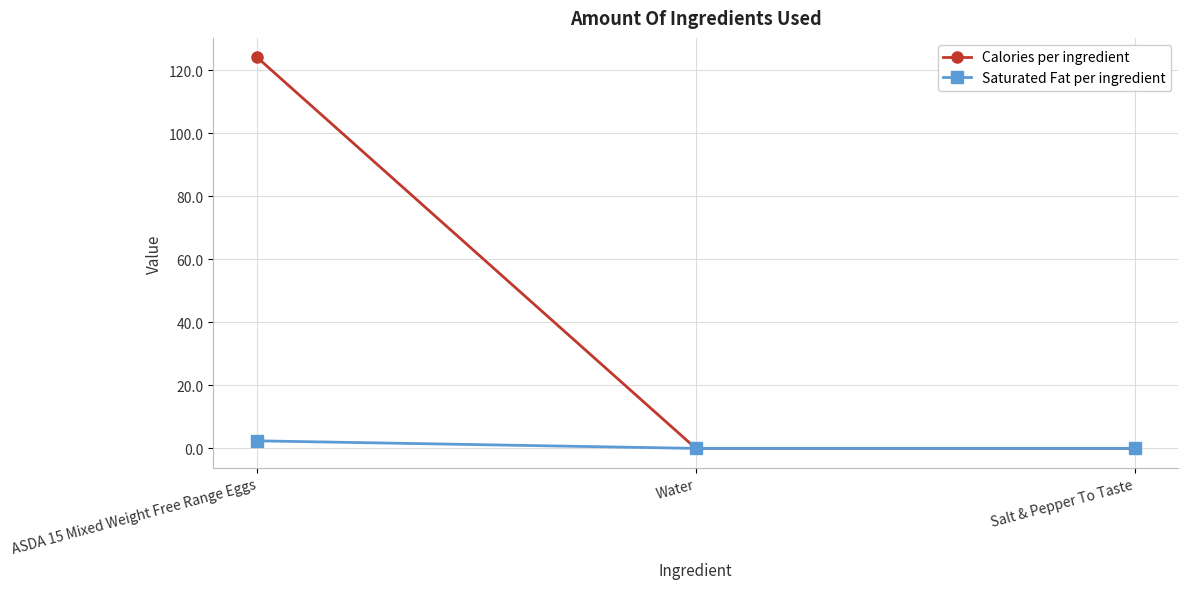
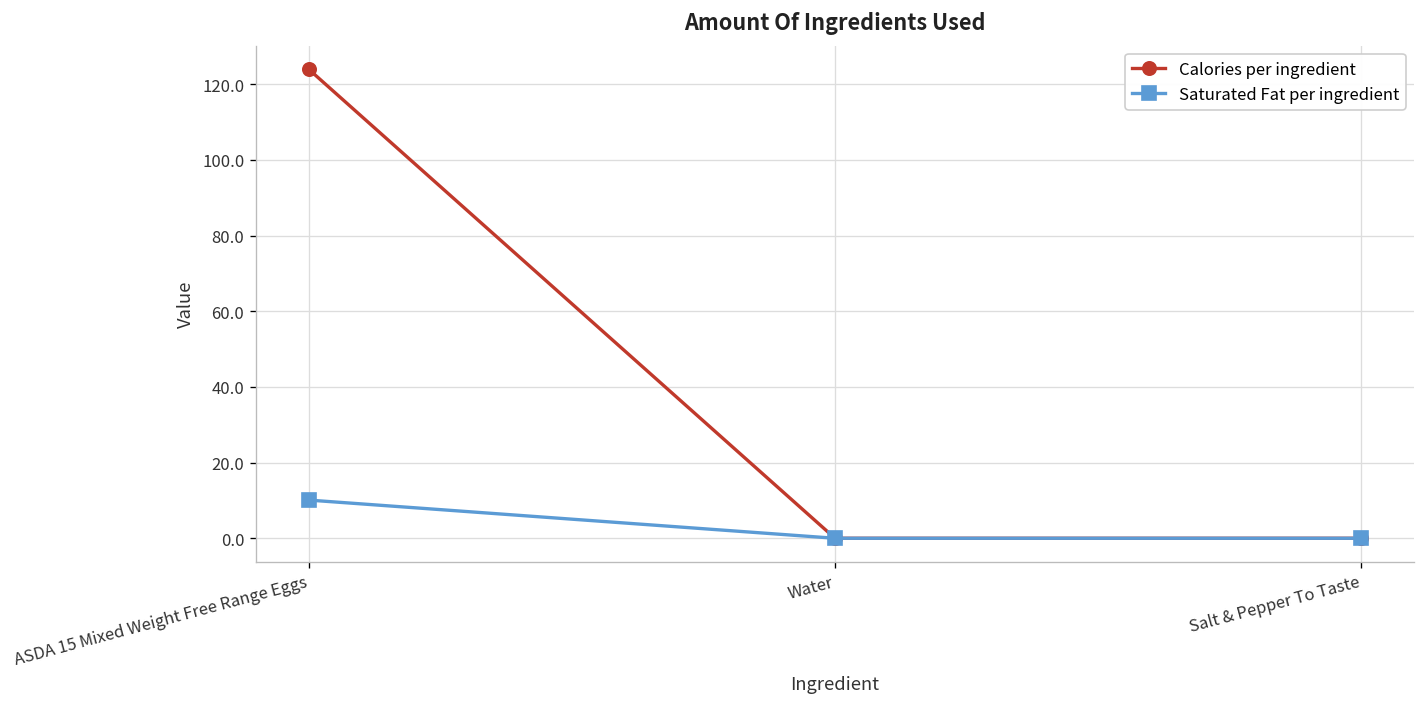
Saturated Fat per ingredient, ASDA 15 Mixed Weight Free Range Eggs: 2 -> 10
